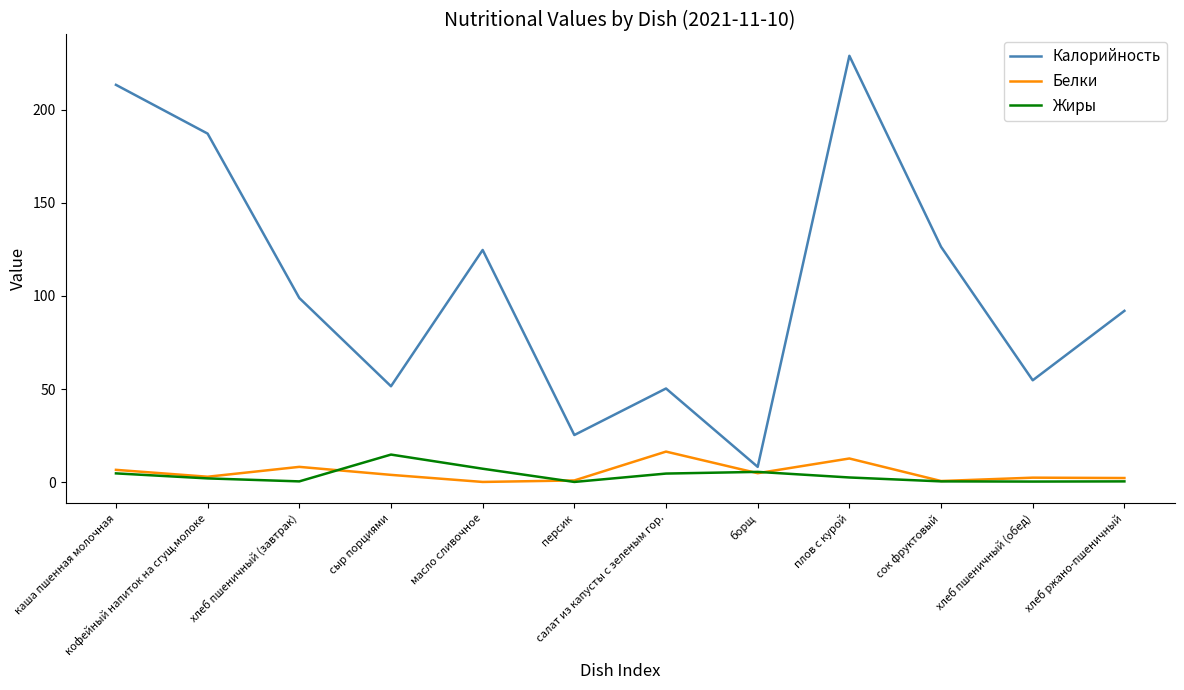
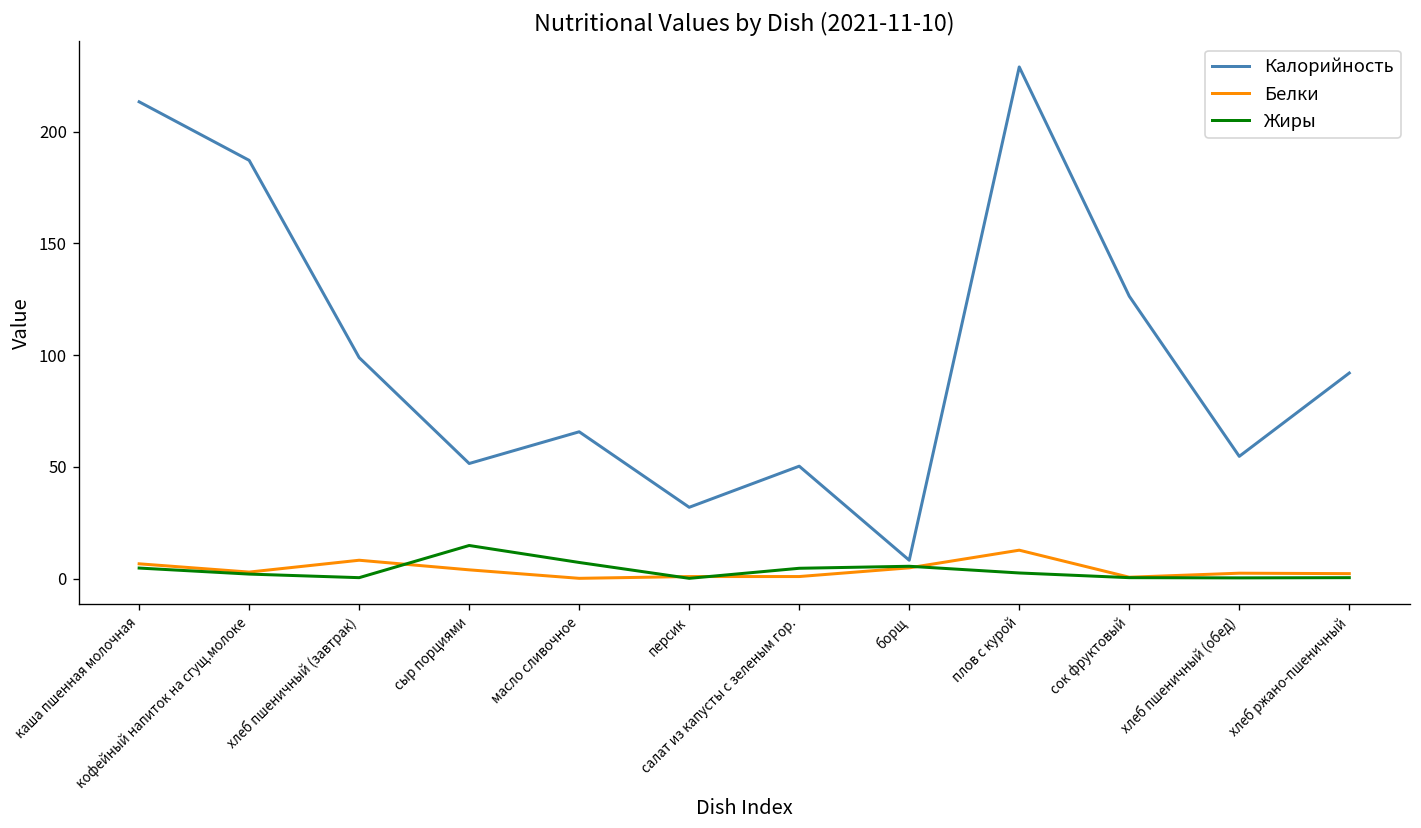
Калорийность, масло сливочное: 125 -> 66
Калорийность, персик: 25 -> 32
Белки, салат из капусты с зеленым гор.: 16 -> 1
